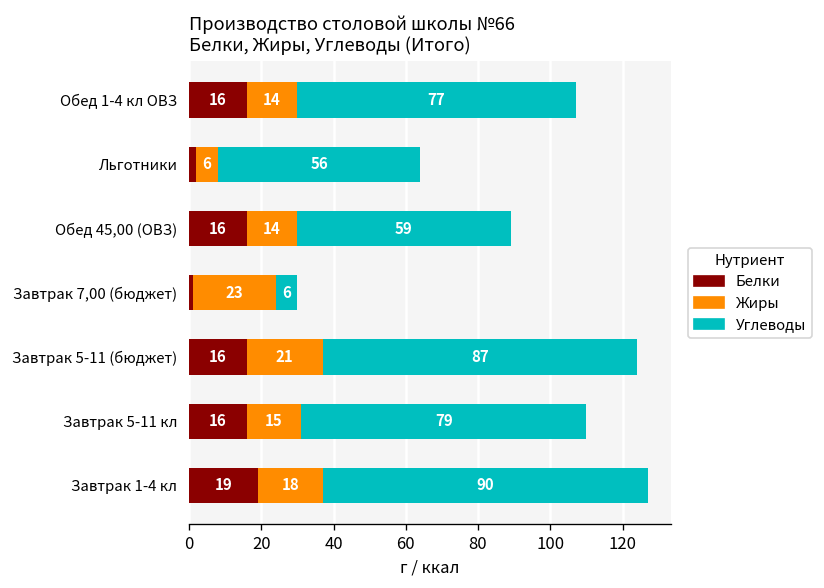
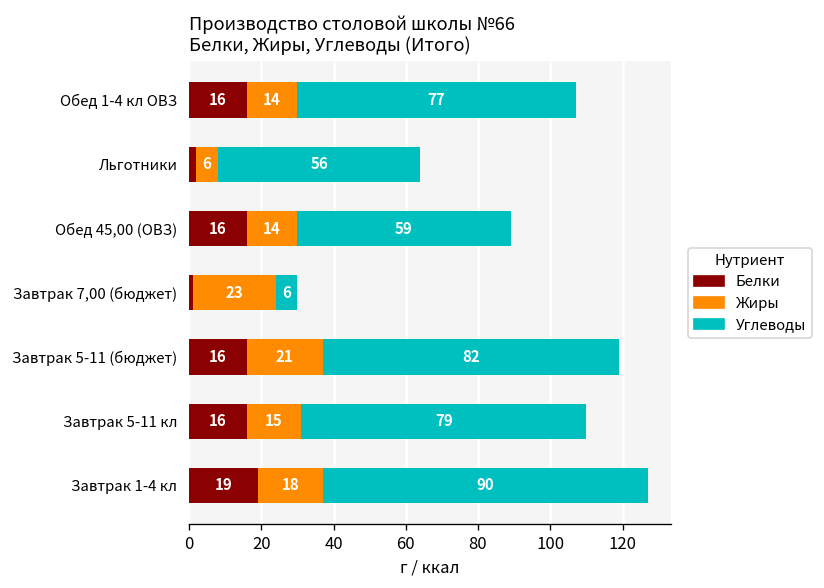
Углеводы, Завтрак 5-11 (бюджет): 87 -> 82
